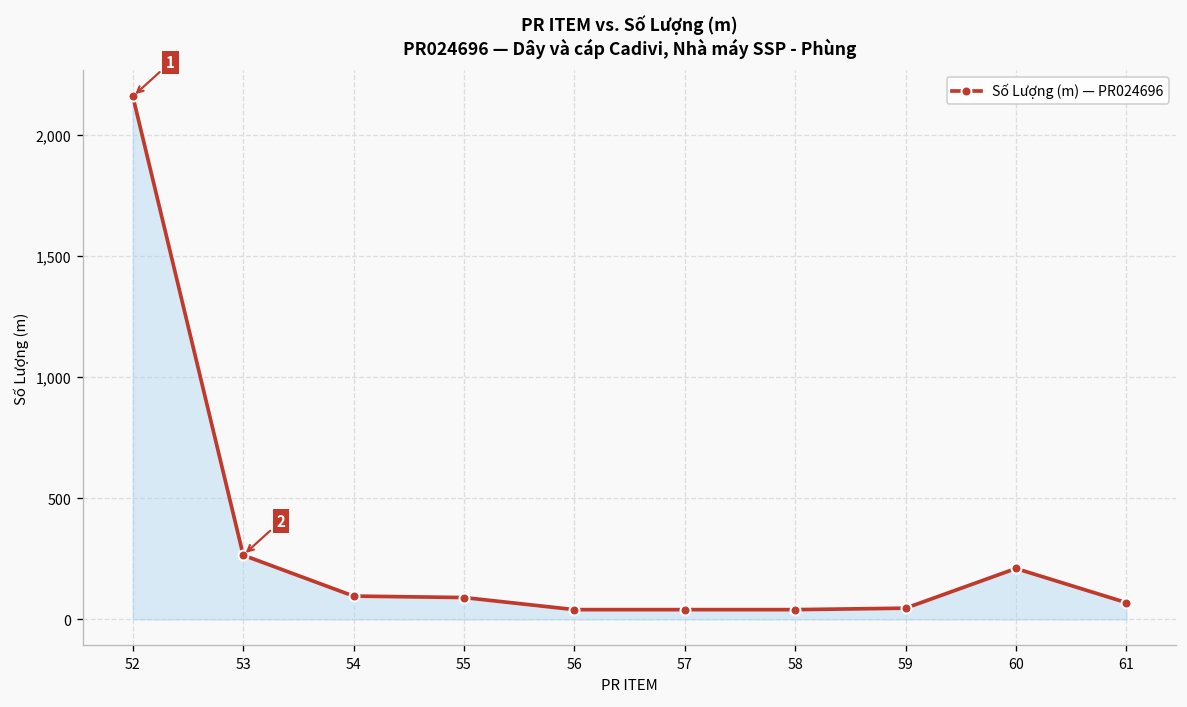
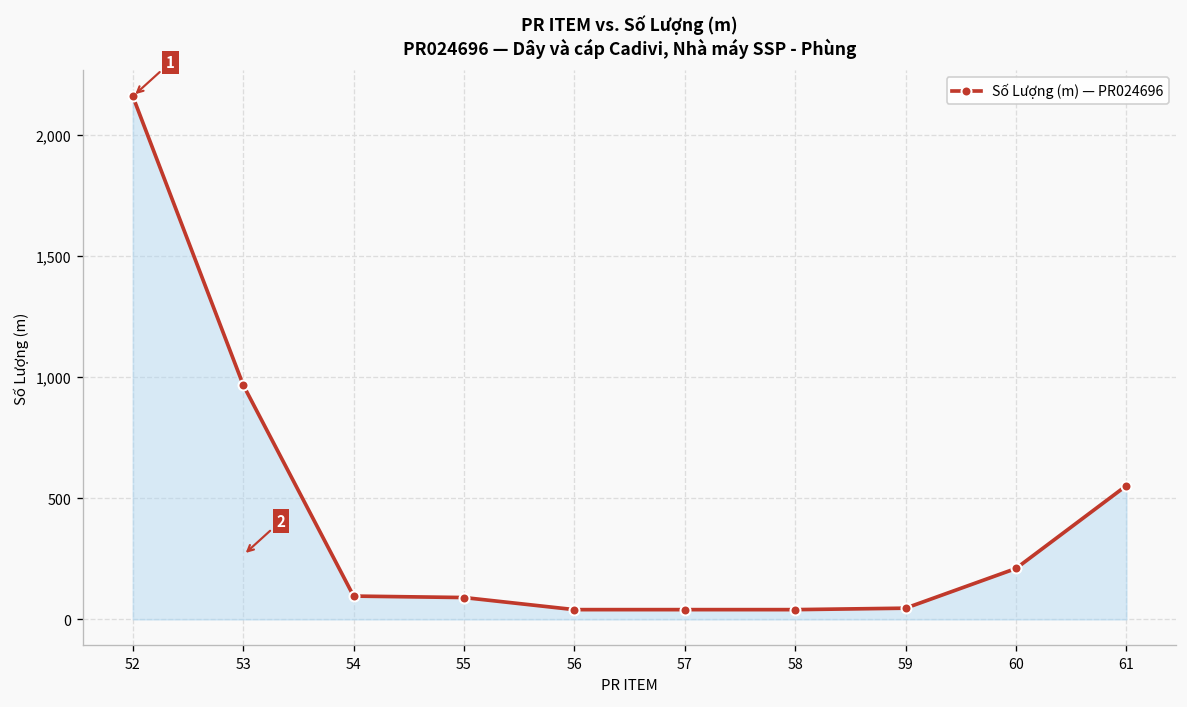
53: 270 -> 970
61: 70 -> 550
